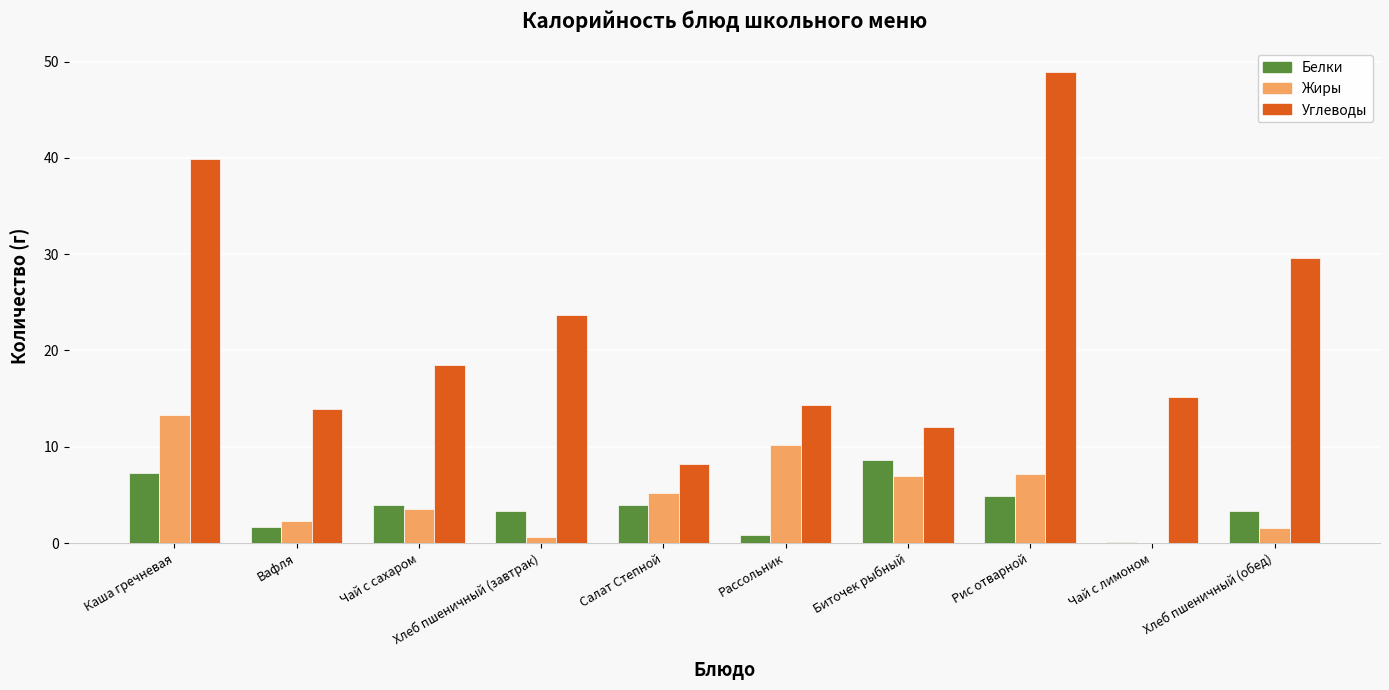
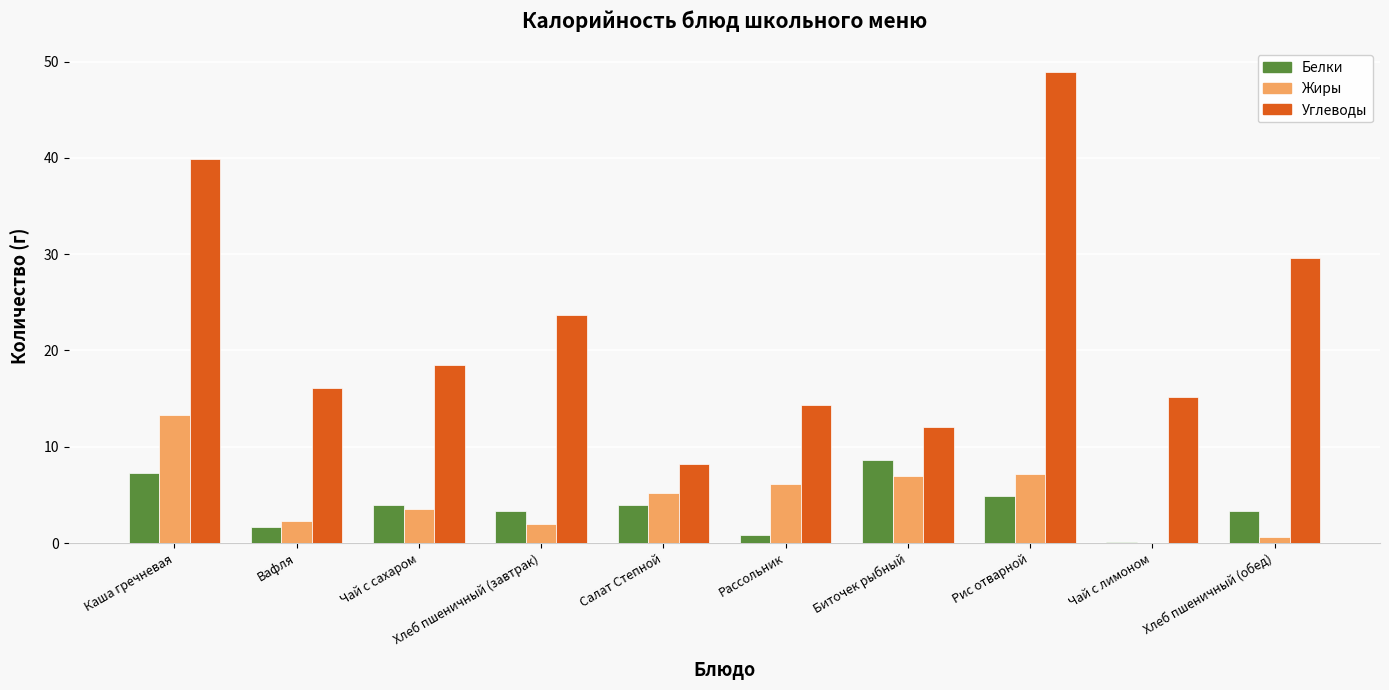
Углеводы, Вафля: 14 -> 16
Жиры, Хлеб пшеничный (завтрак): 1 -> 2
Жиры, Рассольник: 10 -> 6
Жиры, Хлеб пшеничный (обед): 2 -> 1
